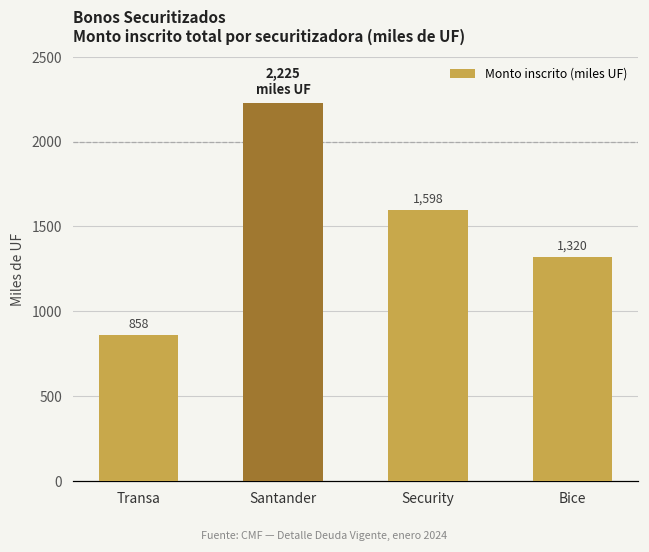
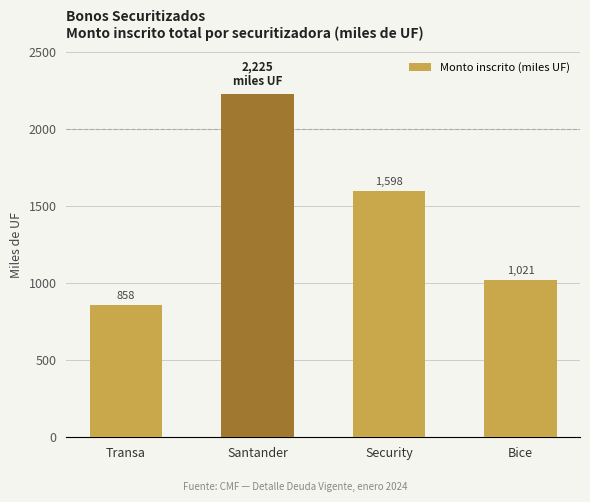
Bice: 1,320 -> 1,021
